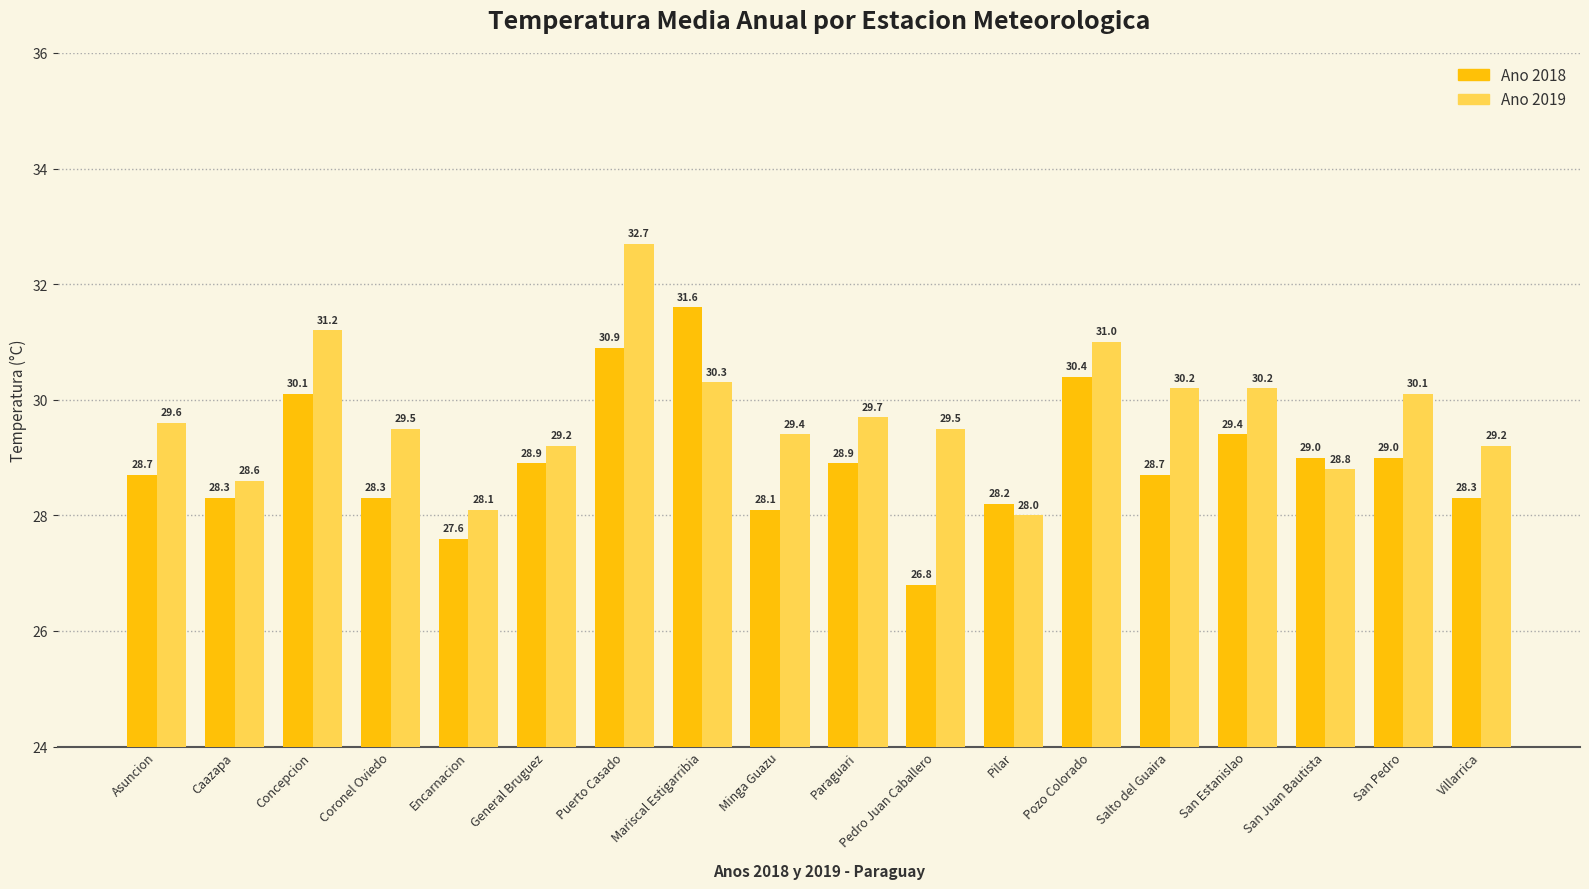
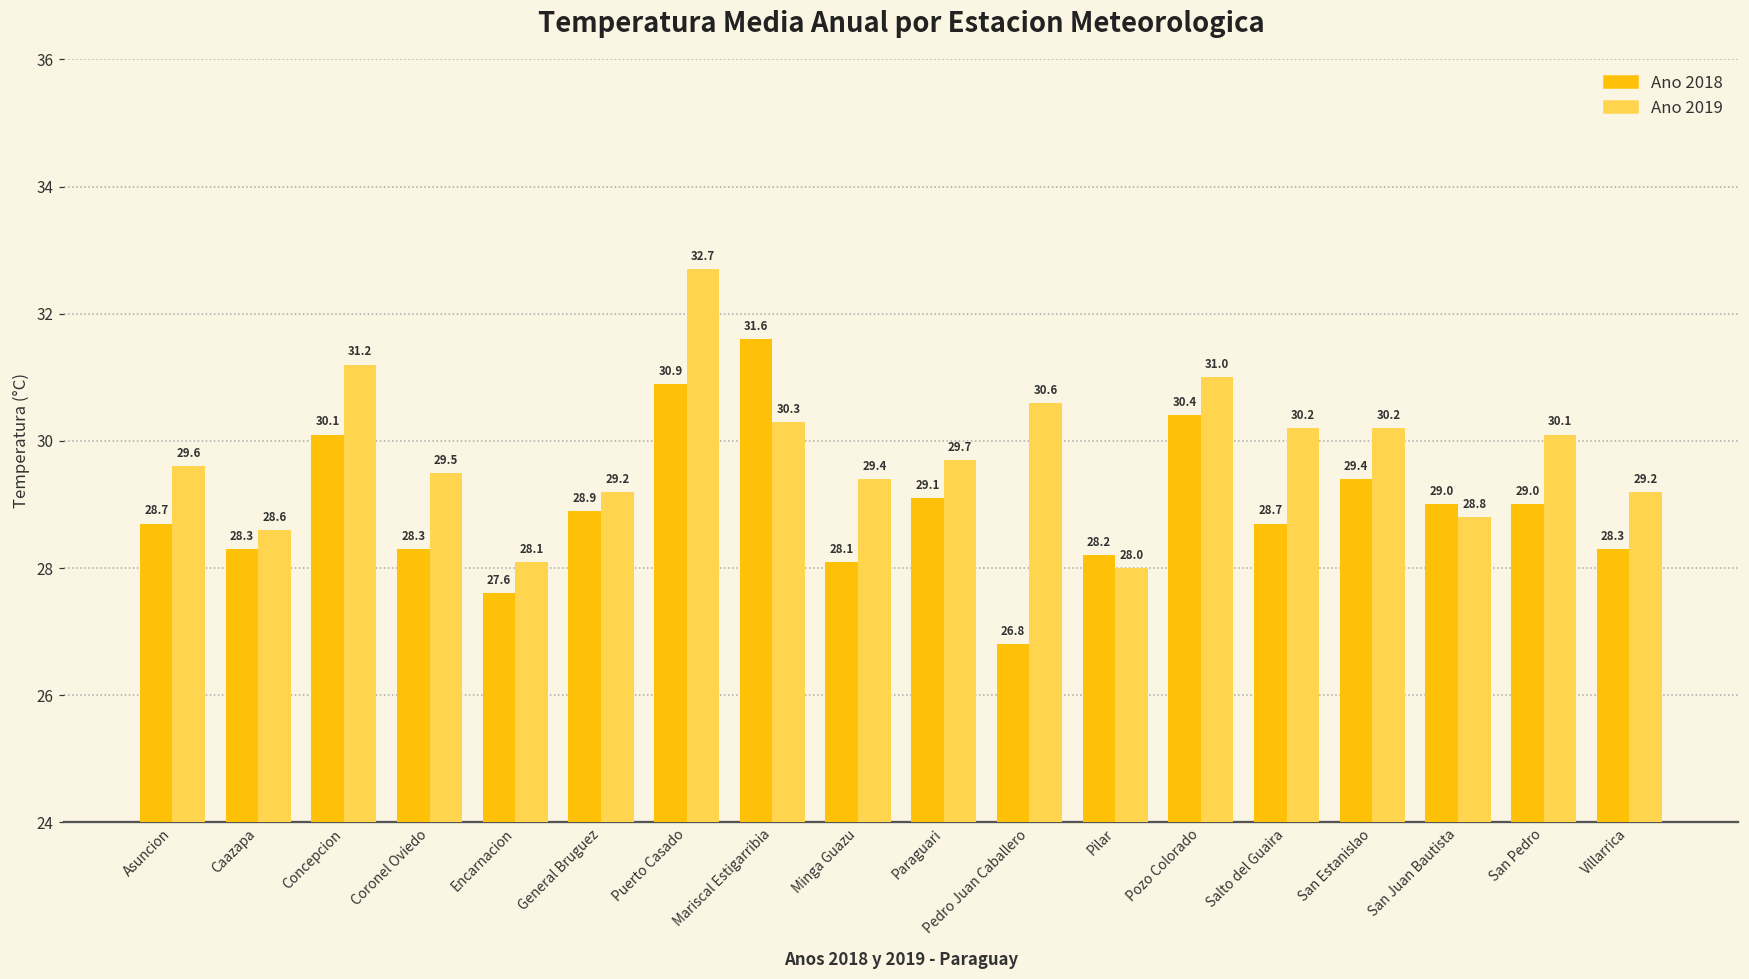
Ano 2018, Paraguari: 28.9 -> 29.1
Ano 2019, Pedro Juan Caballero: 29.5 -> 30.6
